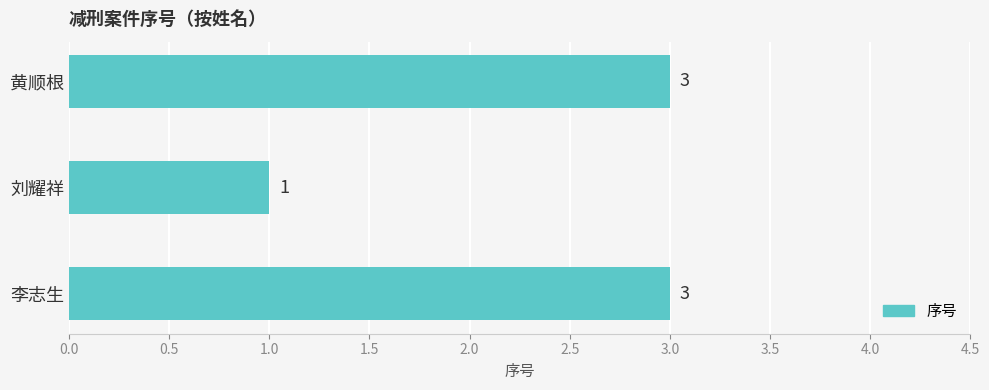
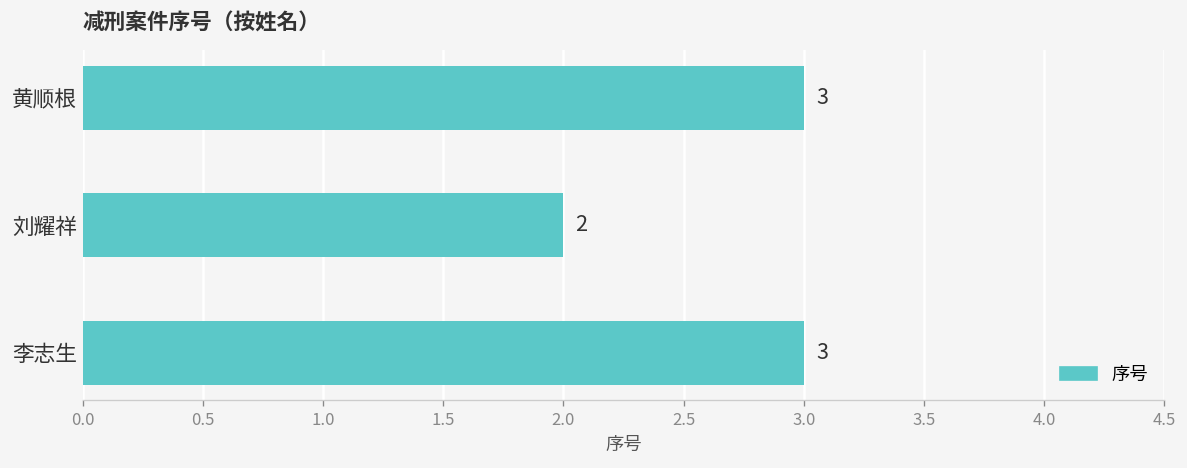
刘耀祥: 1 -> 2
